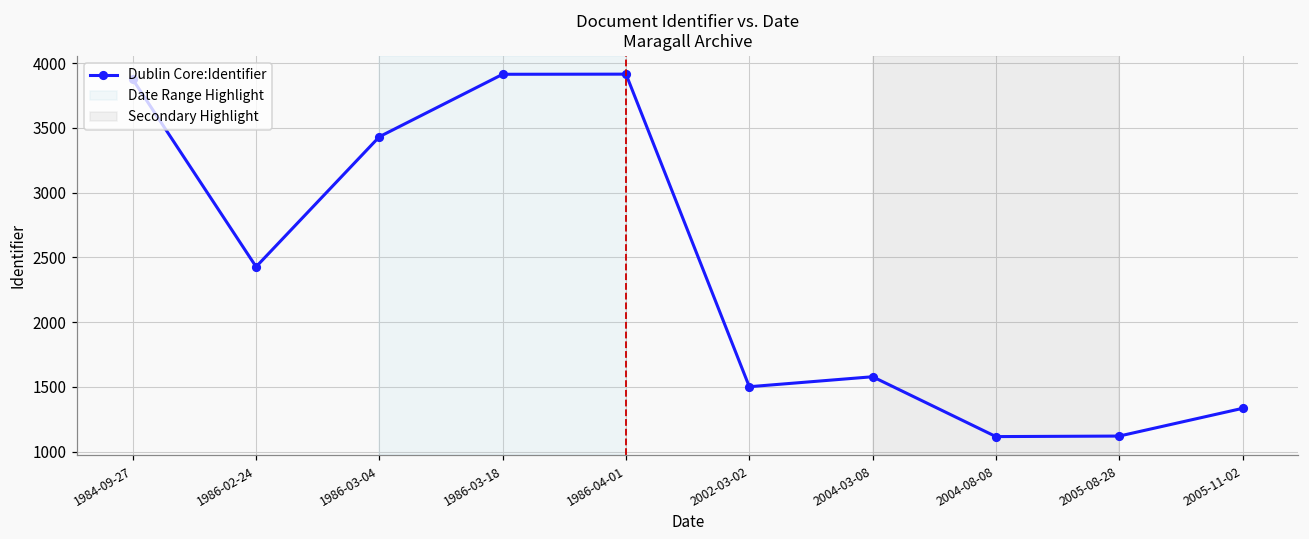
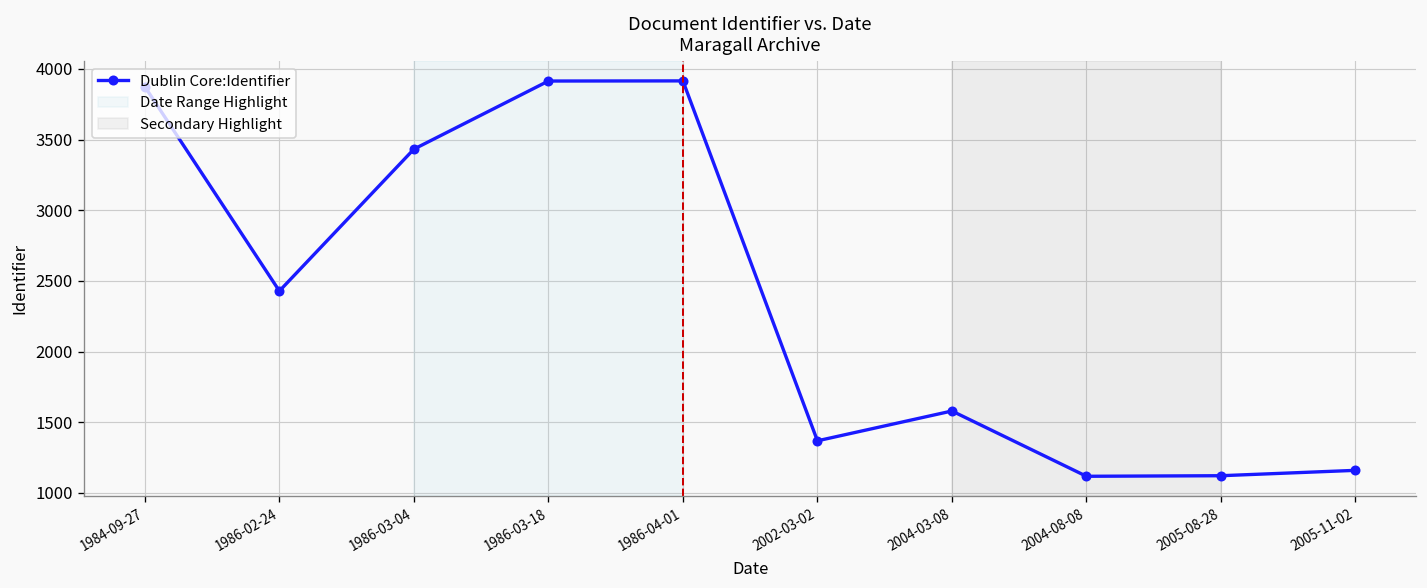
2002-03-02: 1500 -> 1370
2005-11-02: 1340 -> 1160
